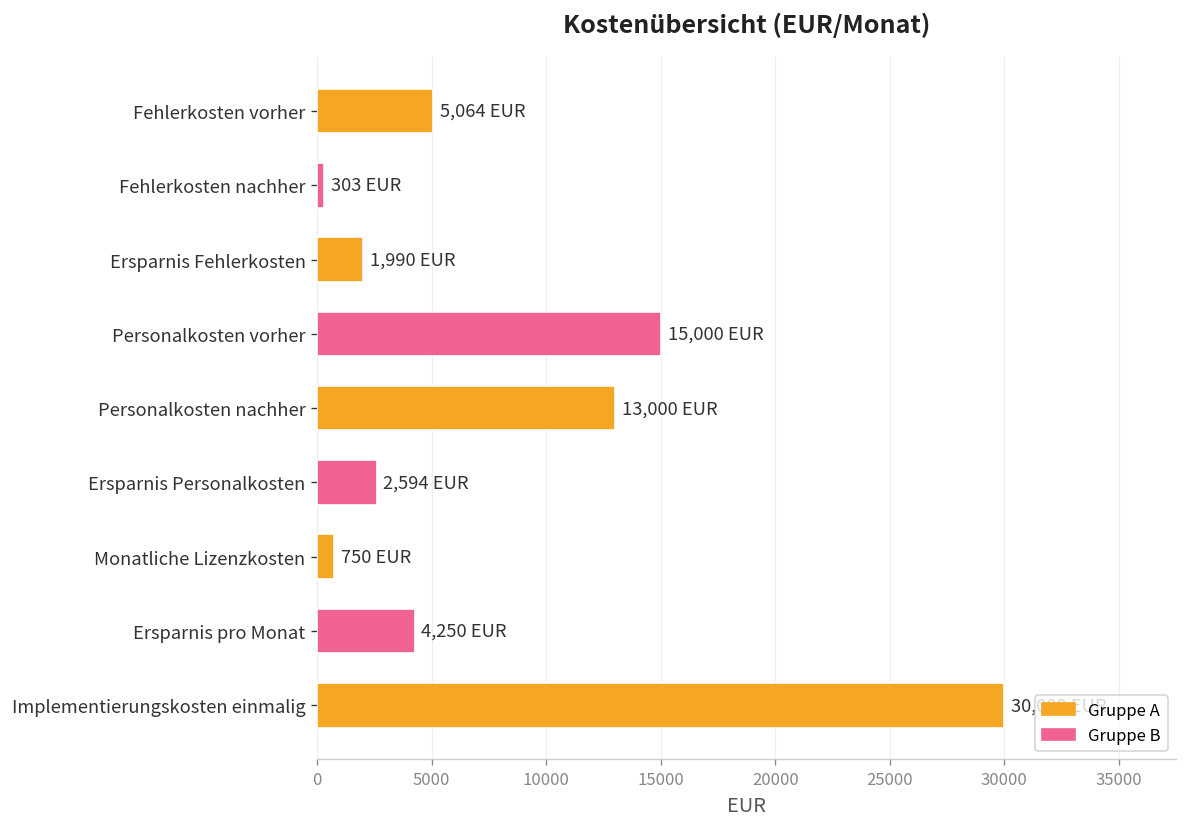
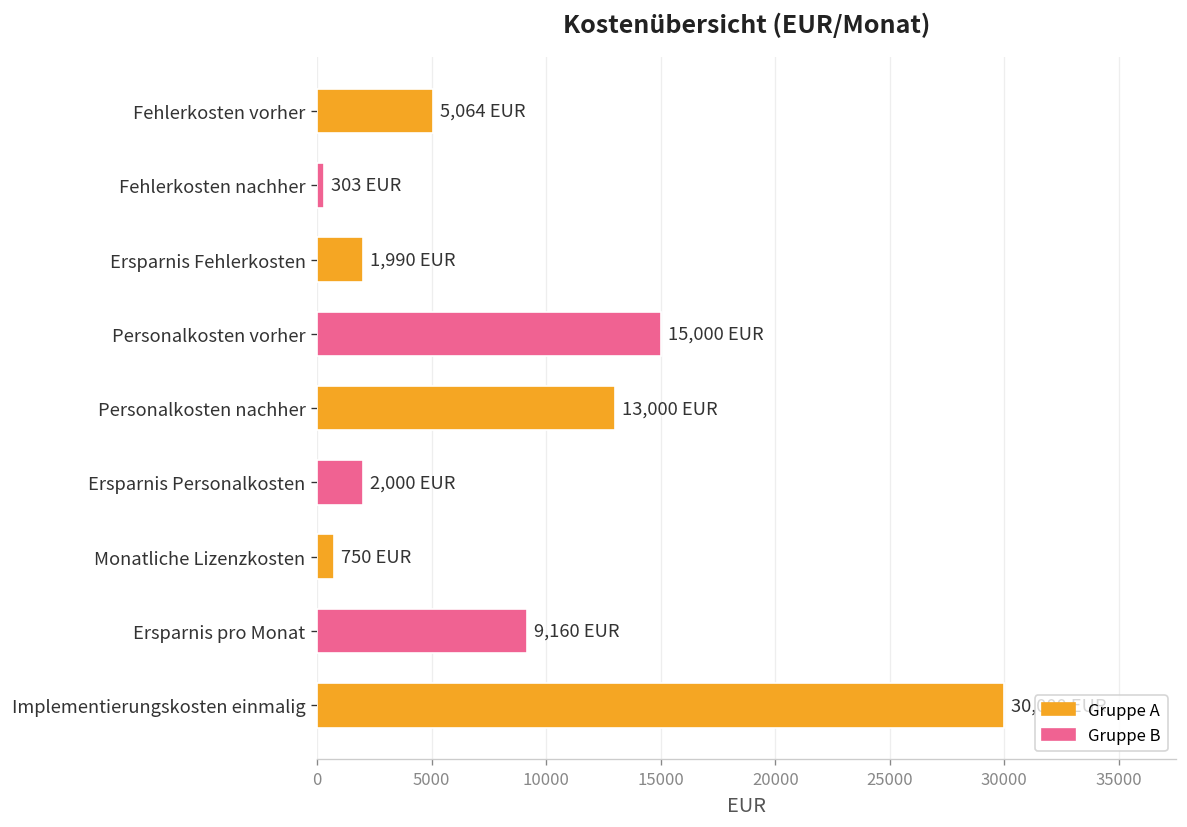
Ersparnis Personalkosten: 2,594 -> 2,000
Ersparnis pro Monat: 4,250 -> 9,160
